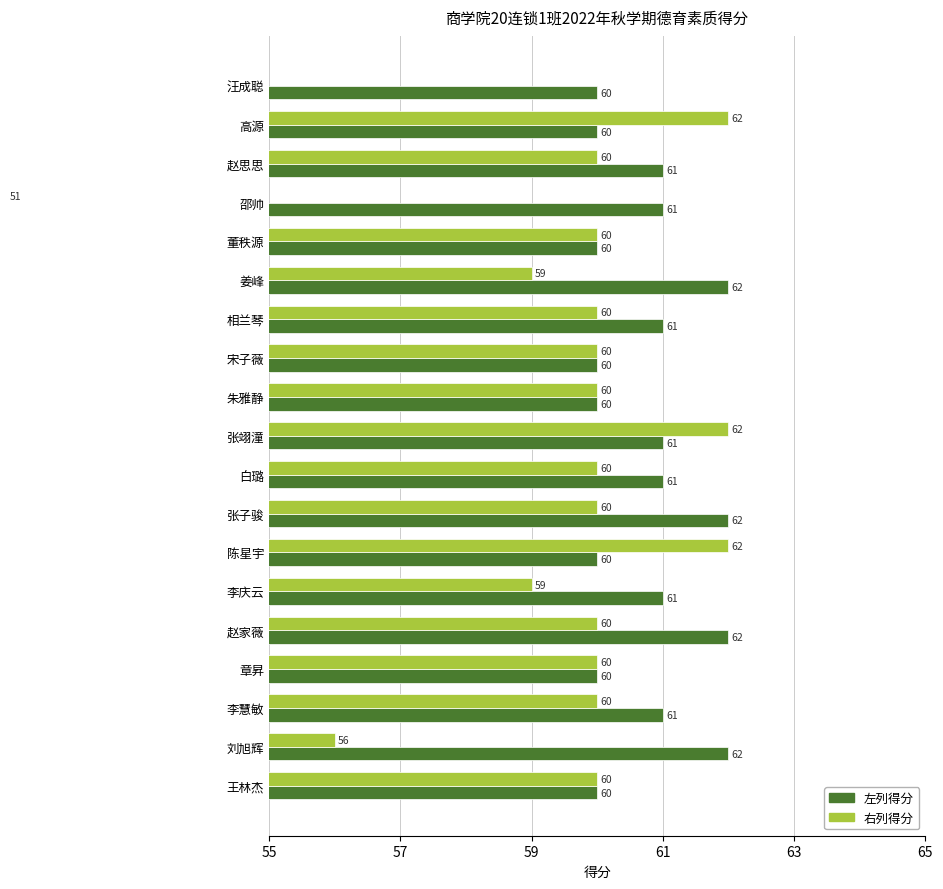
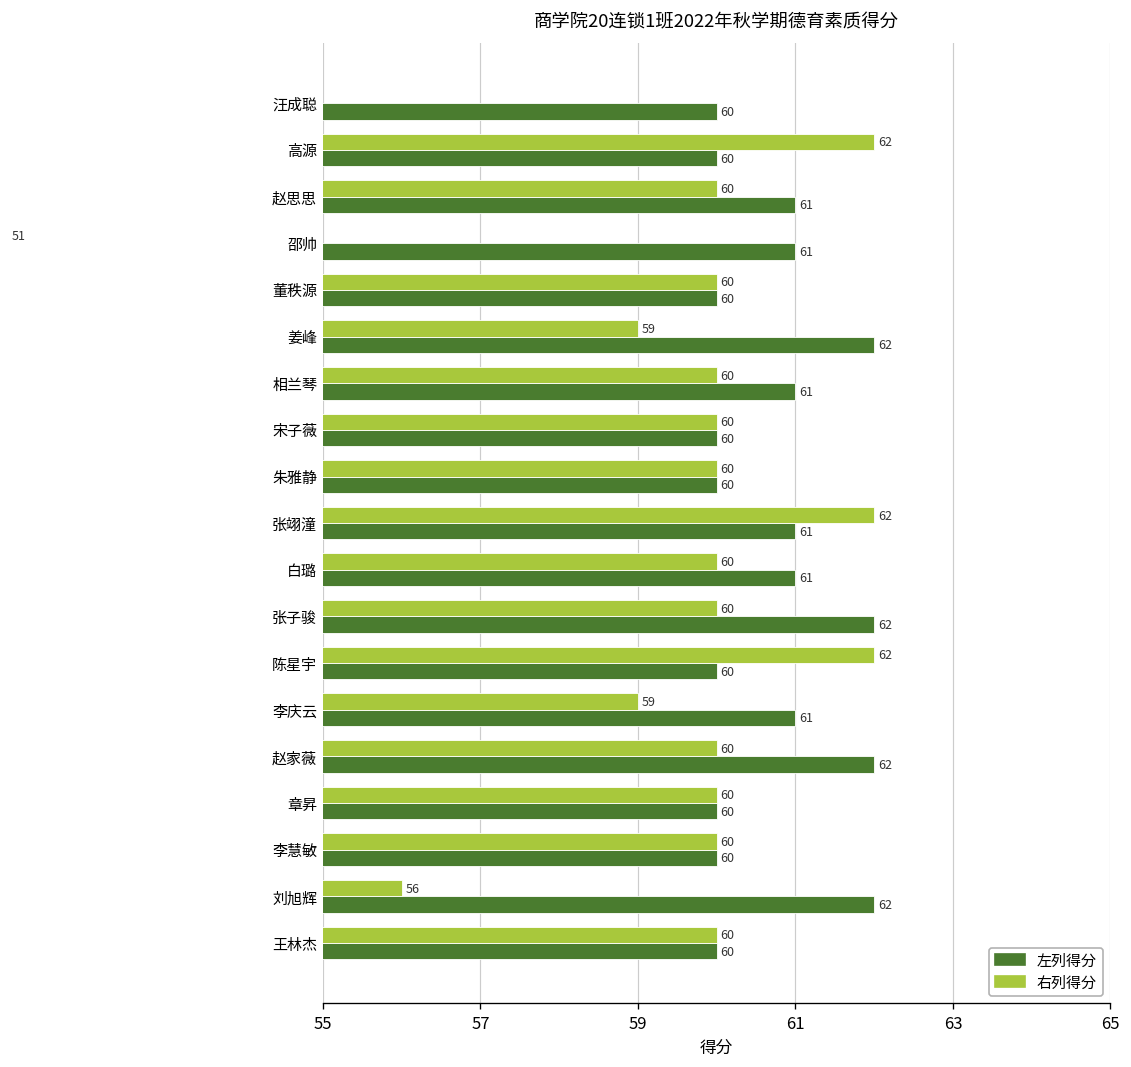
左列得分, 李慧敏: 61 -> 60
